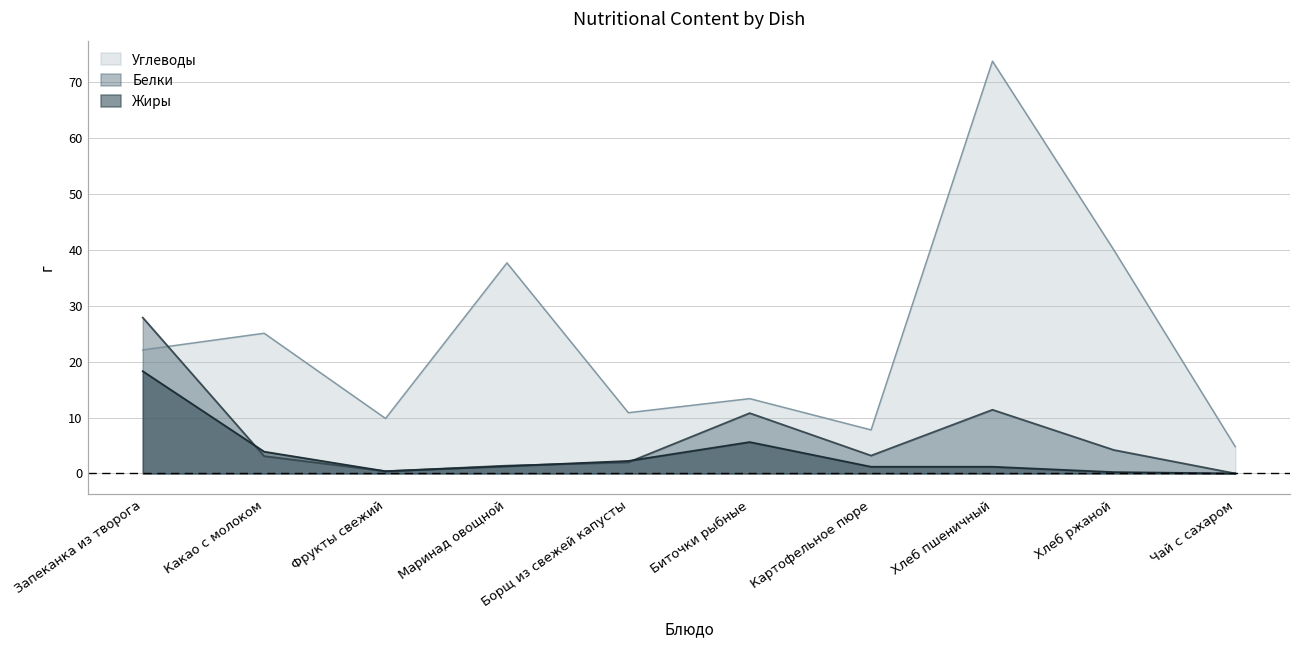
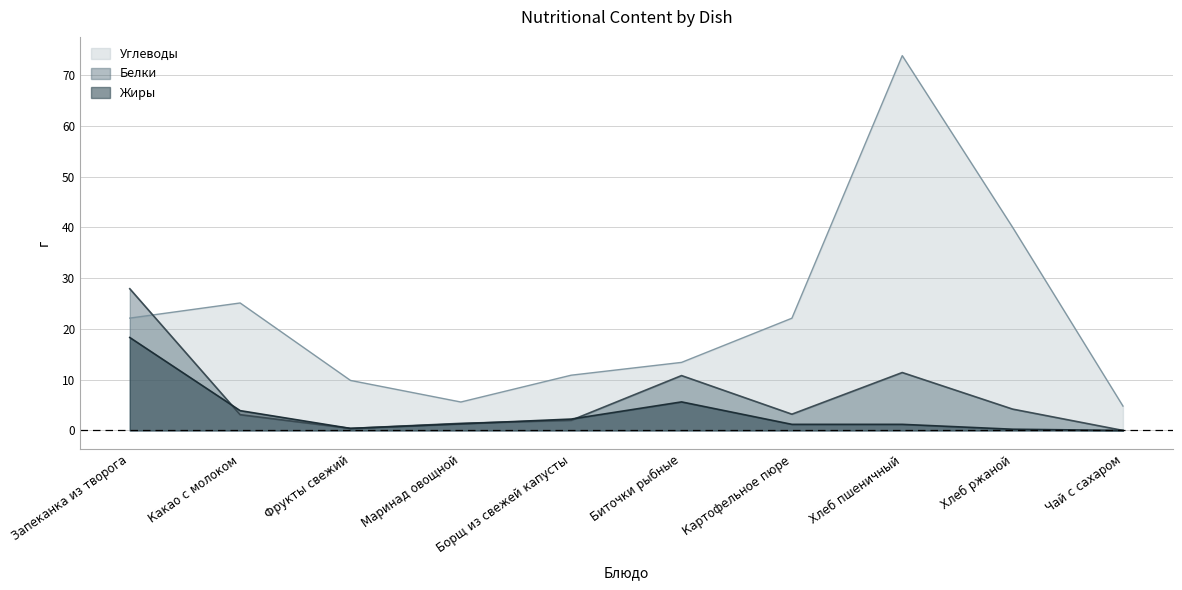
Углеводы, Маринад овощной: 38 -> 6
Углеводы, Картофельное пюре: 8 -> 22
